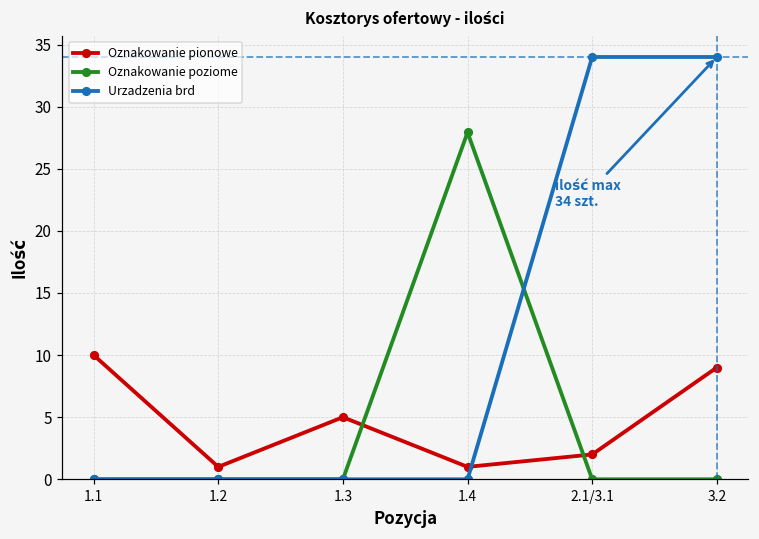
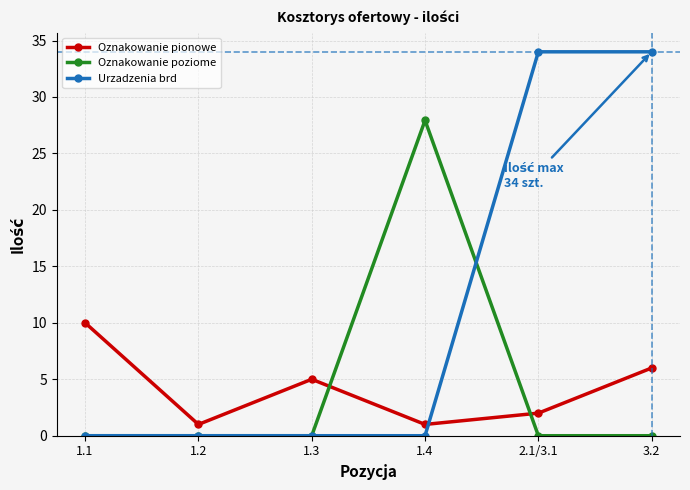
Oznakowanie pionowe, 3.2: 9 -> 6
